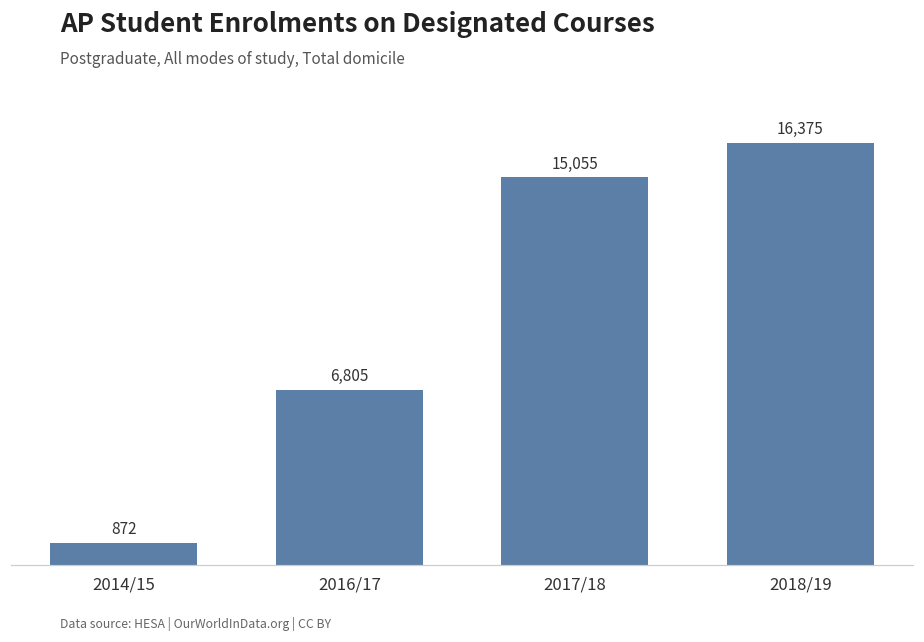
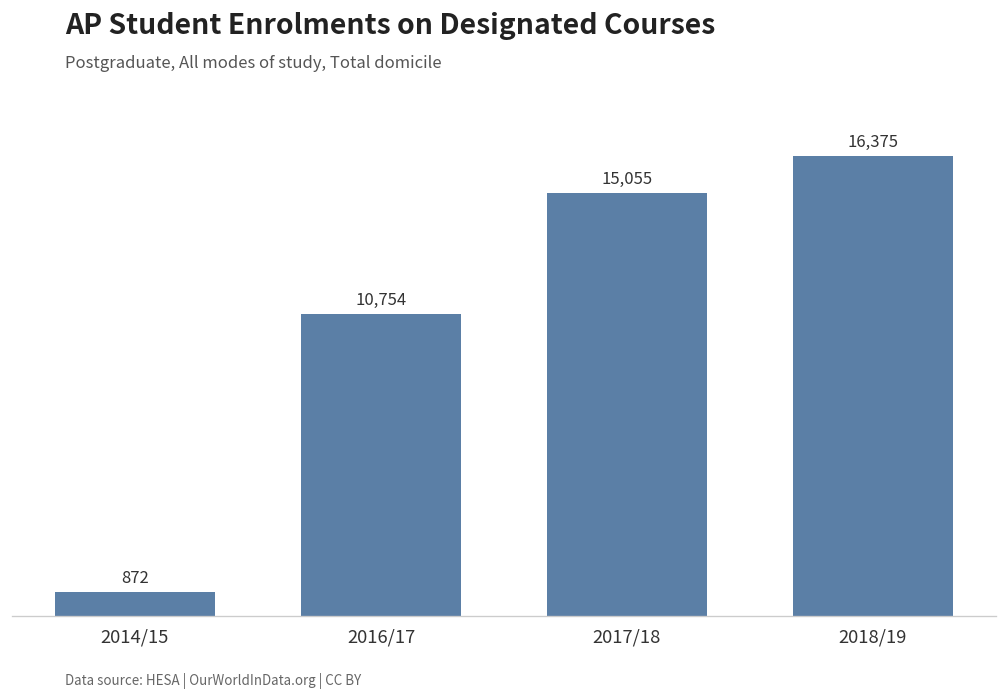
2016/17: 6,805 -> 10,754
